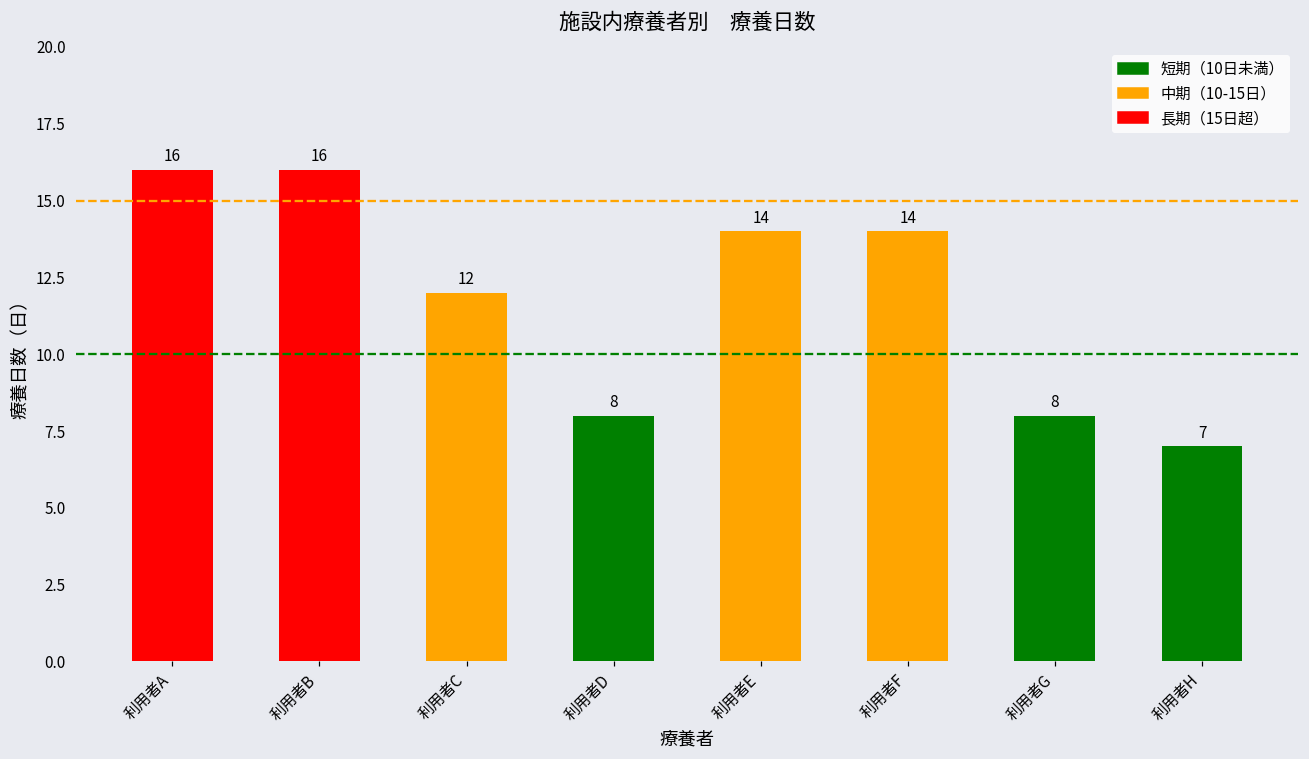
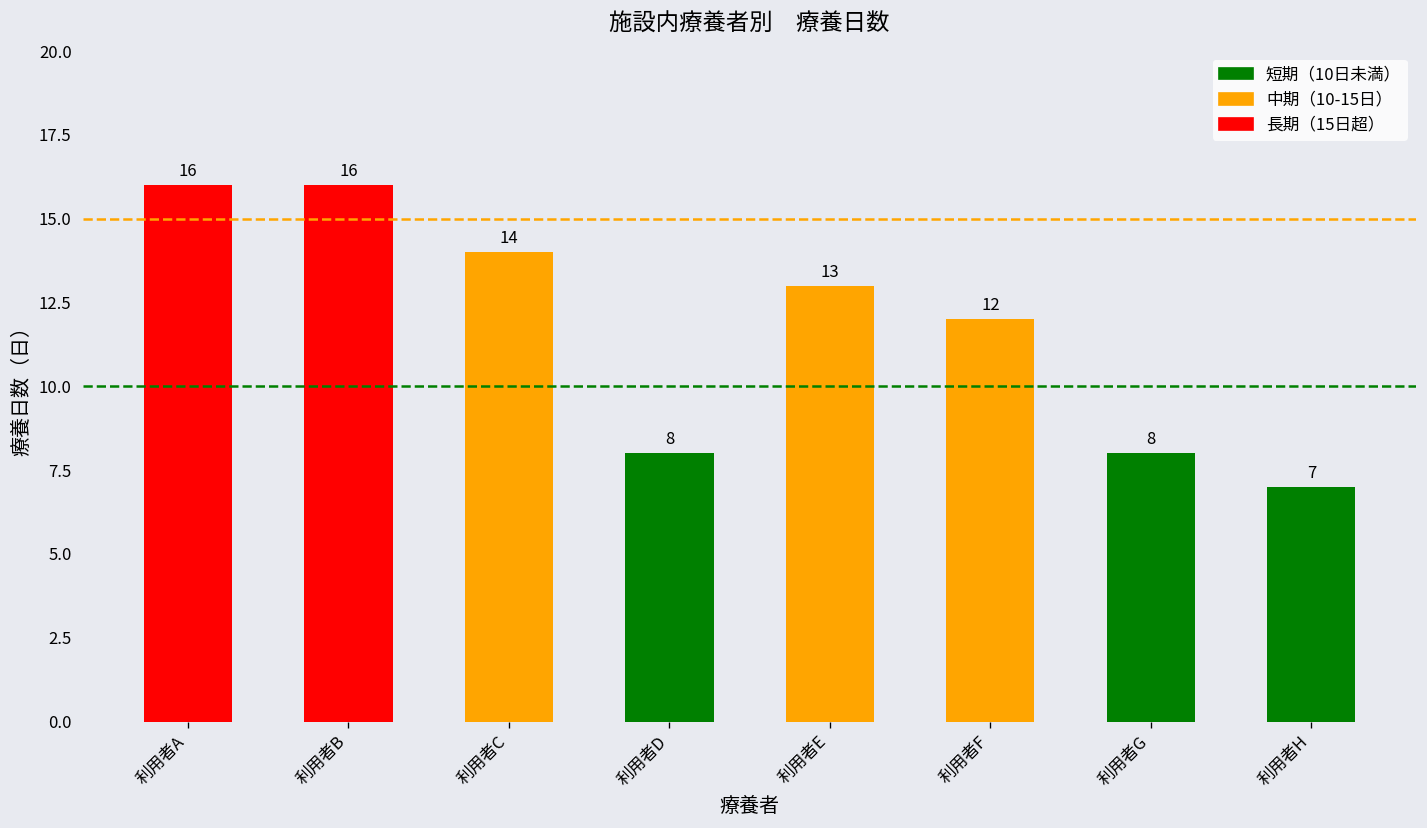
利用者C: 12 -> 14
利用者E: 14 -> 13
利用者F: 14 -> 12
